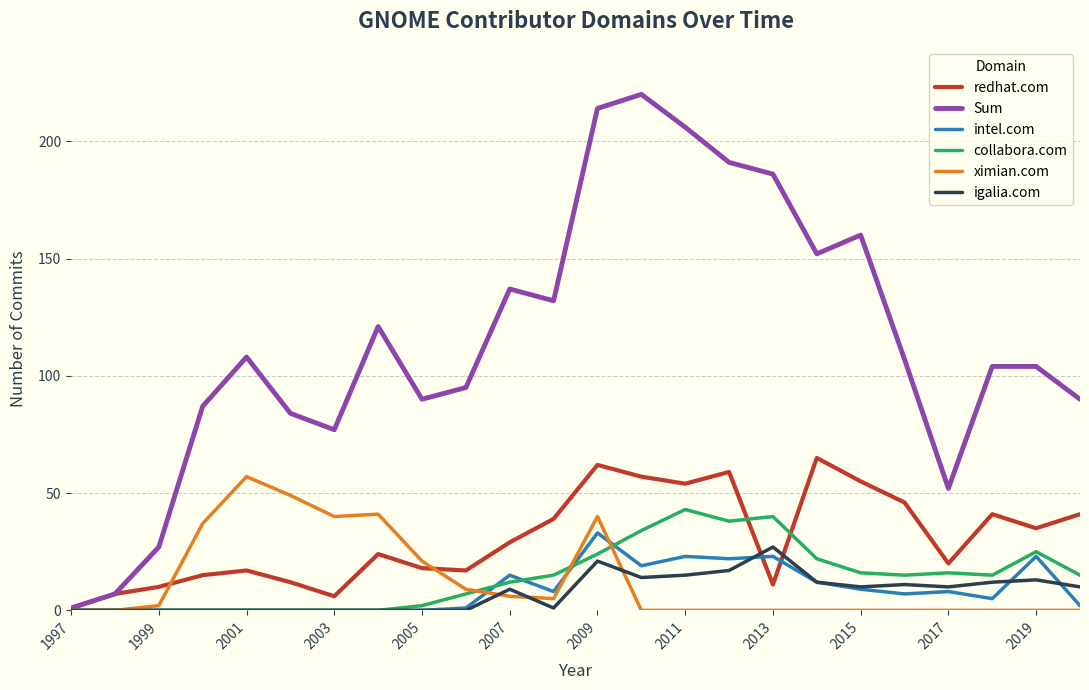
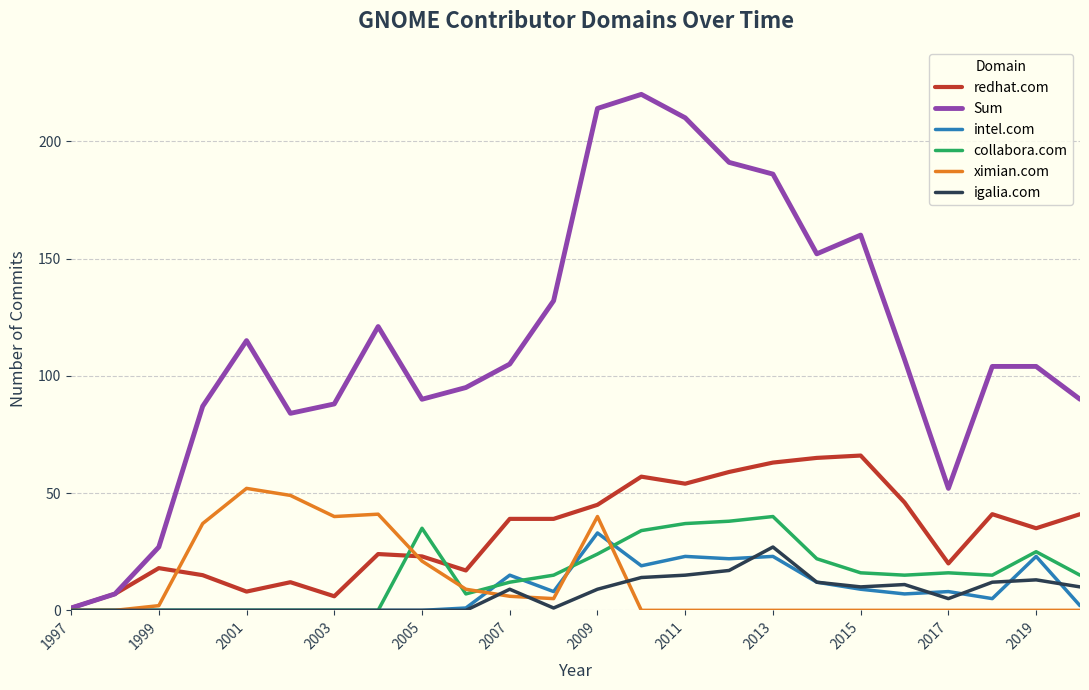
redhat.com, 1999: 10 -> 18
redhat.com, 2001: 17 -> 8
Sum, 2001: 108 -> 115
ximian.com, 2001: 57 -> 52
Sum, 2003: 77 -> 88
redhat.com, 2005: 18 -> 23
collabora.com, 2005: 2 -> 35
redhat.com, 2007: 29 -> 39
Sum, 2007: 137 -> 105
redhat.com, 2009: 62 -> 45
igalia.com, 2009: 21 -> 9
Sum, 2011: 206 -> 210
collabora.com, 2011: 43 -> 37
redhat.com, 2013: 11 -> 63
redhat.com, 2015: 55 -> 66
igalia.com, 2017: 10 -> 5
